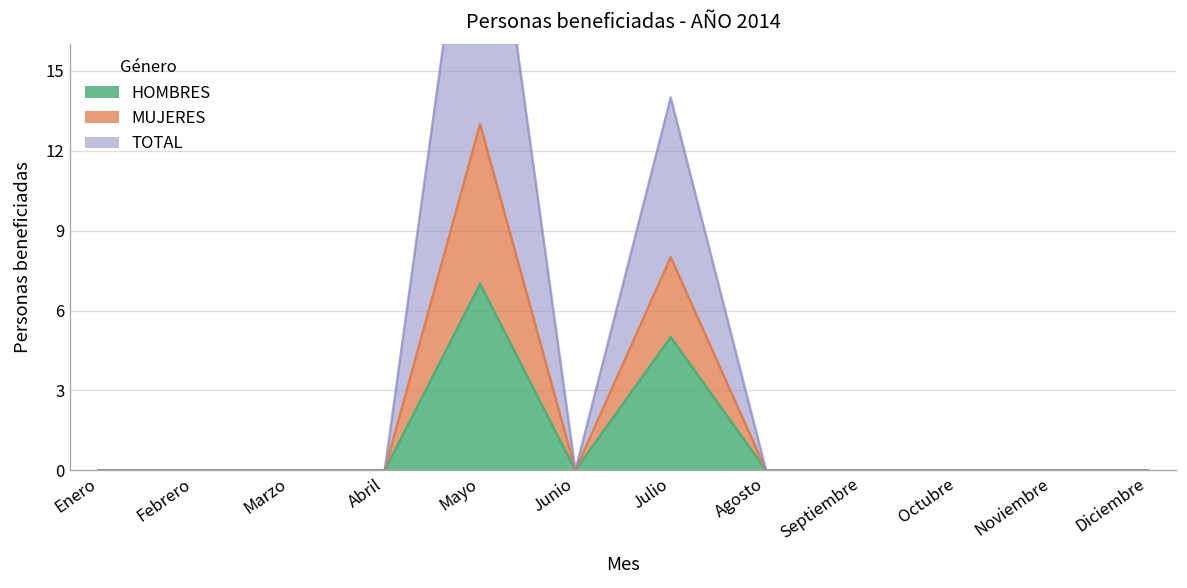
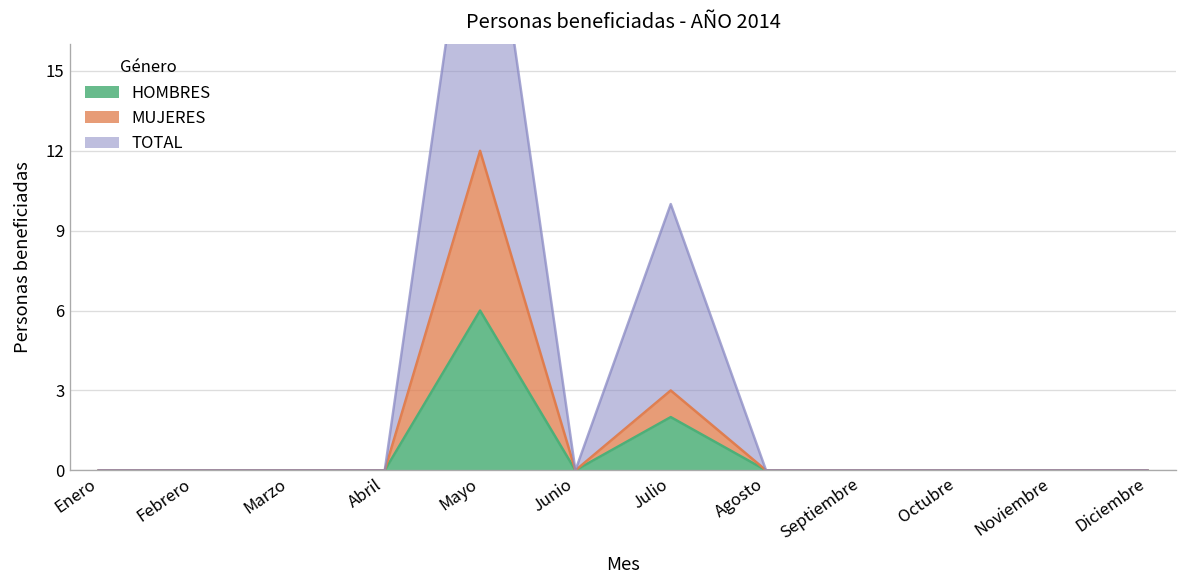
HOMBRES, Mayo: 7 -> 6
HOMBRES, Julio: 5 -> 2
MUJERES, Julio: 3 -> 1
TOTAL, Julio: 6 -> 7
